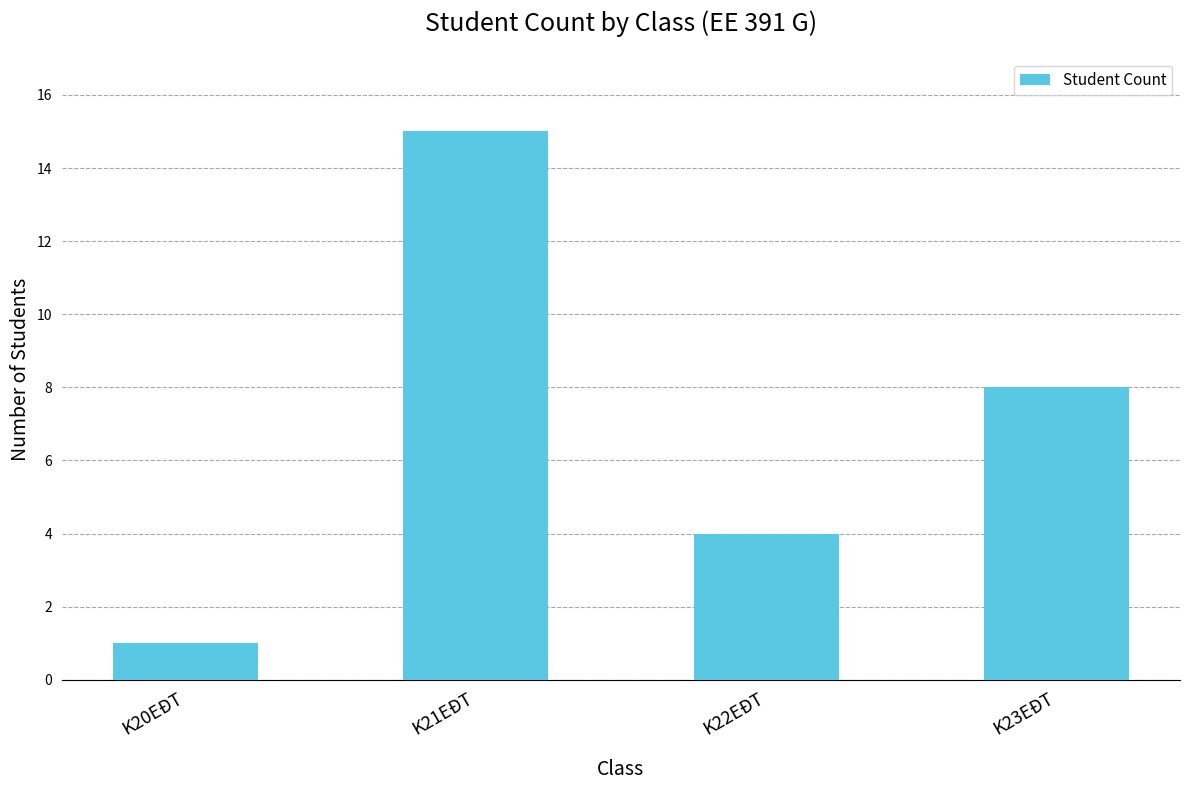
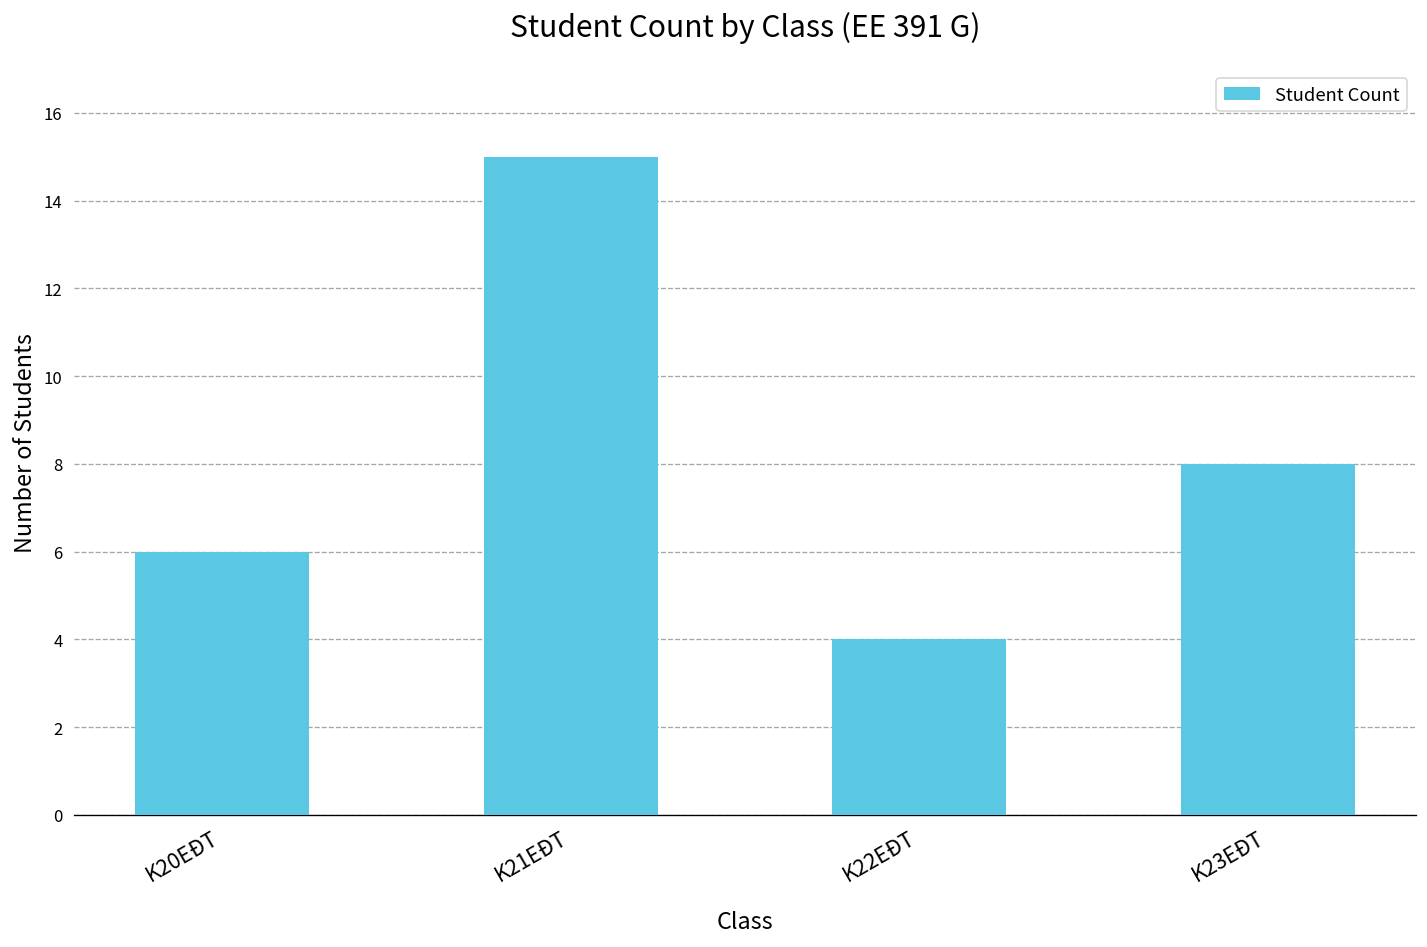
K20EĐT: 1 -> 6
